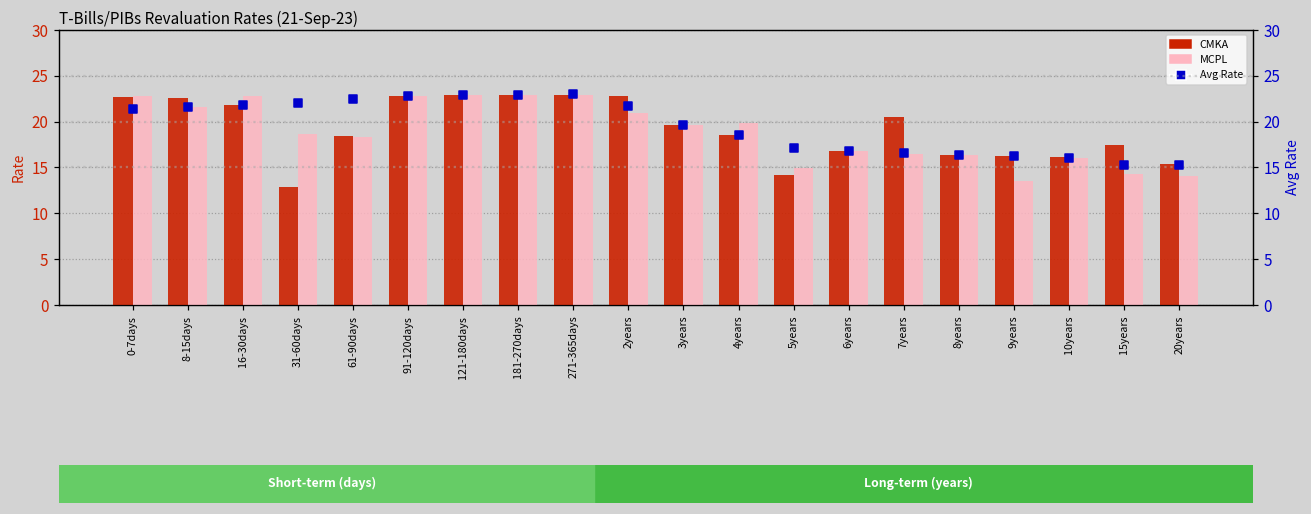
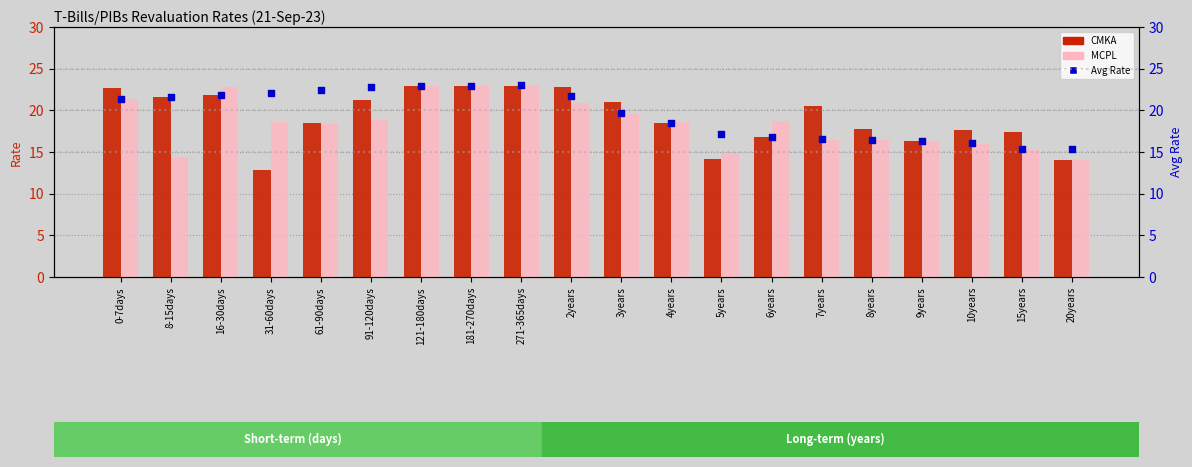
MCPL, 0-7days: 23 -> 21
CMKA, 8-15days: 23 -> 22
MCPL, 8-15days: 22 -> 14
CMKA, 91-120days: 23 -> 21
MCPL, 91-120days: 23 -> 19
CMKA, 3years: 20 -> 21
MCPL, 4years: 20 -> 19
MCPL, 6years: 17 -> 19
CMKA, 8years: 16 -> 18
MCPL, 9years: 14 -> 16
CMKA, 10years: 16 -> 18
MCPL, 15years: 14 -> 15
CMKA, 20years: 15 -> 14
